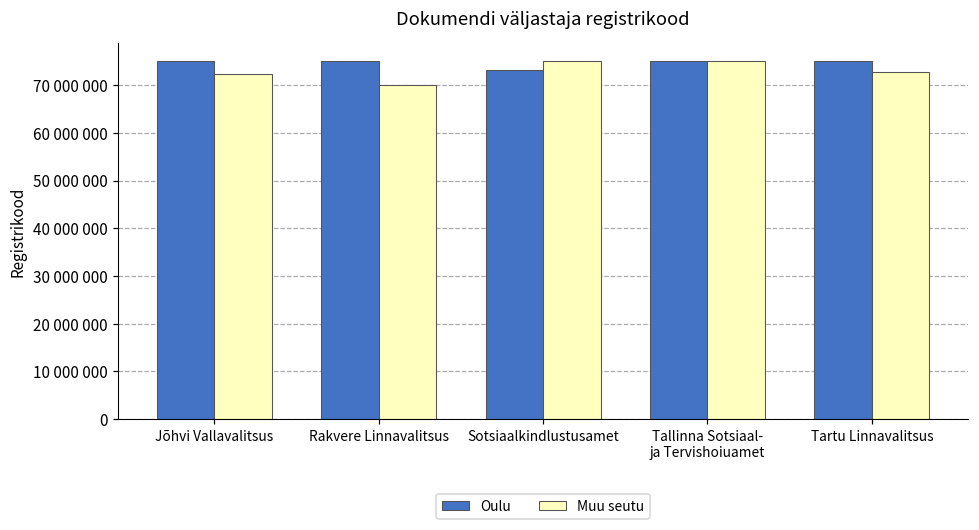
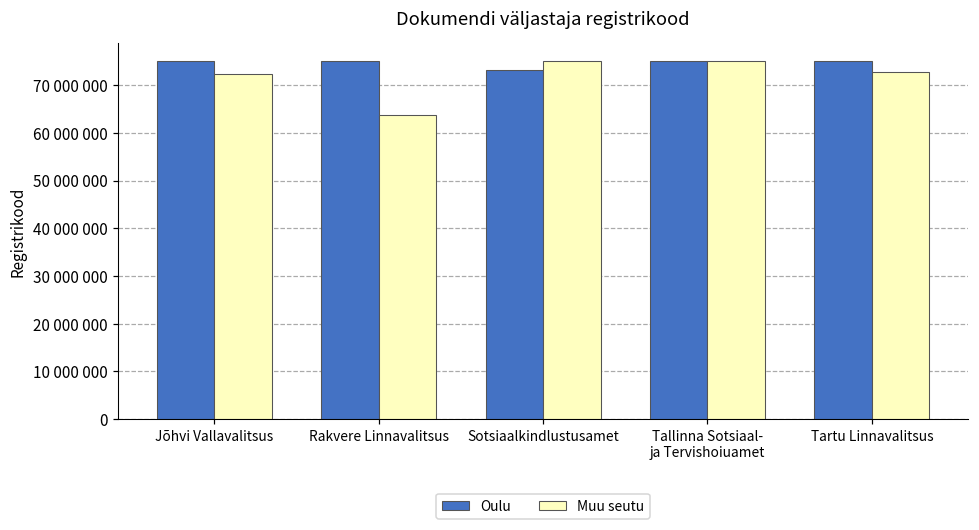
Muu seutu, Rakvere Linnavalitsus: 70000000 -> 64000000
